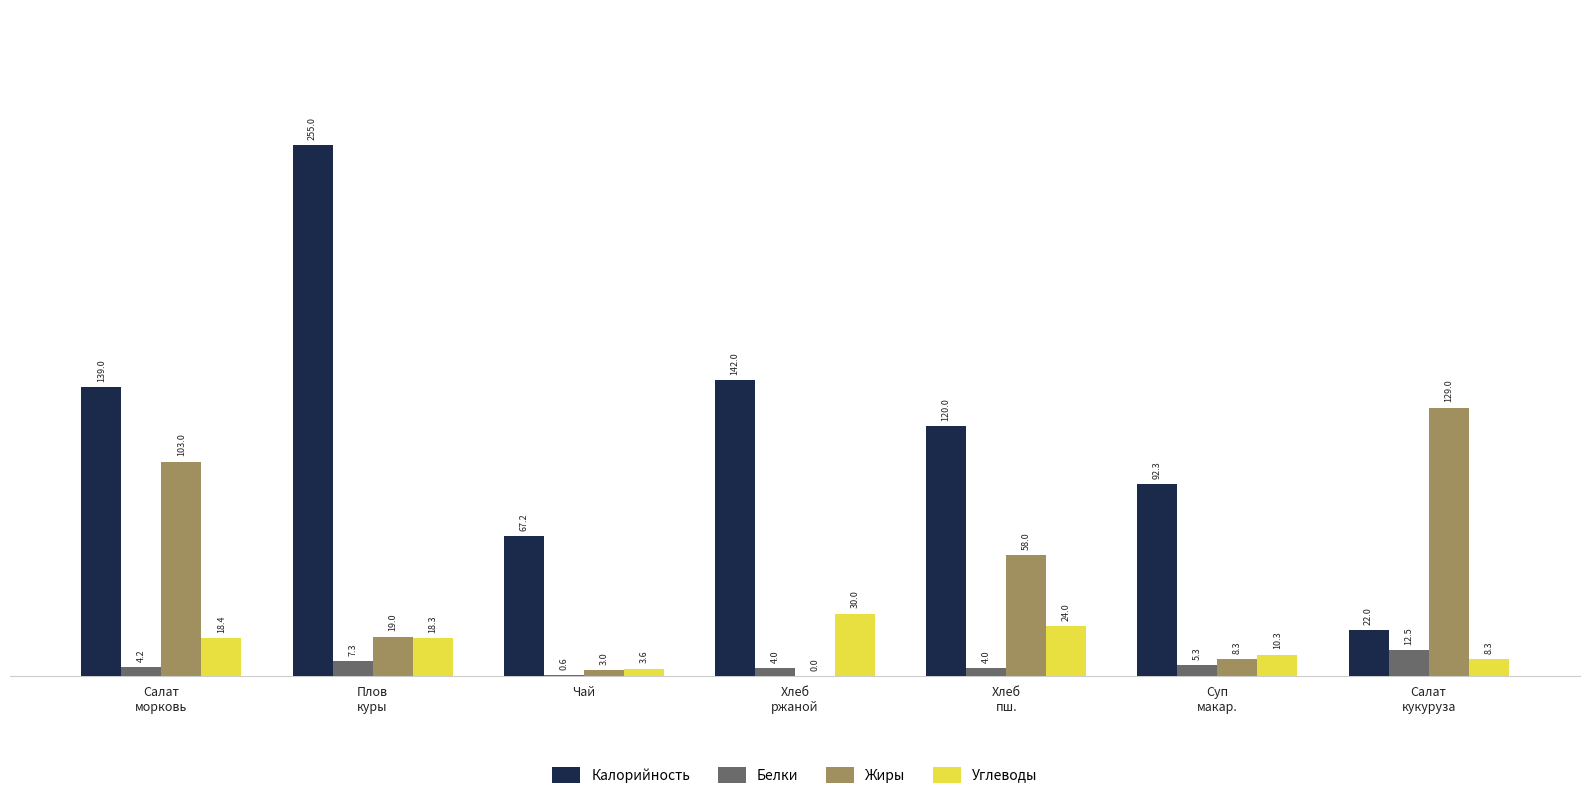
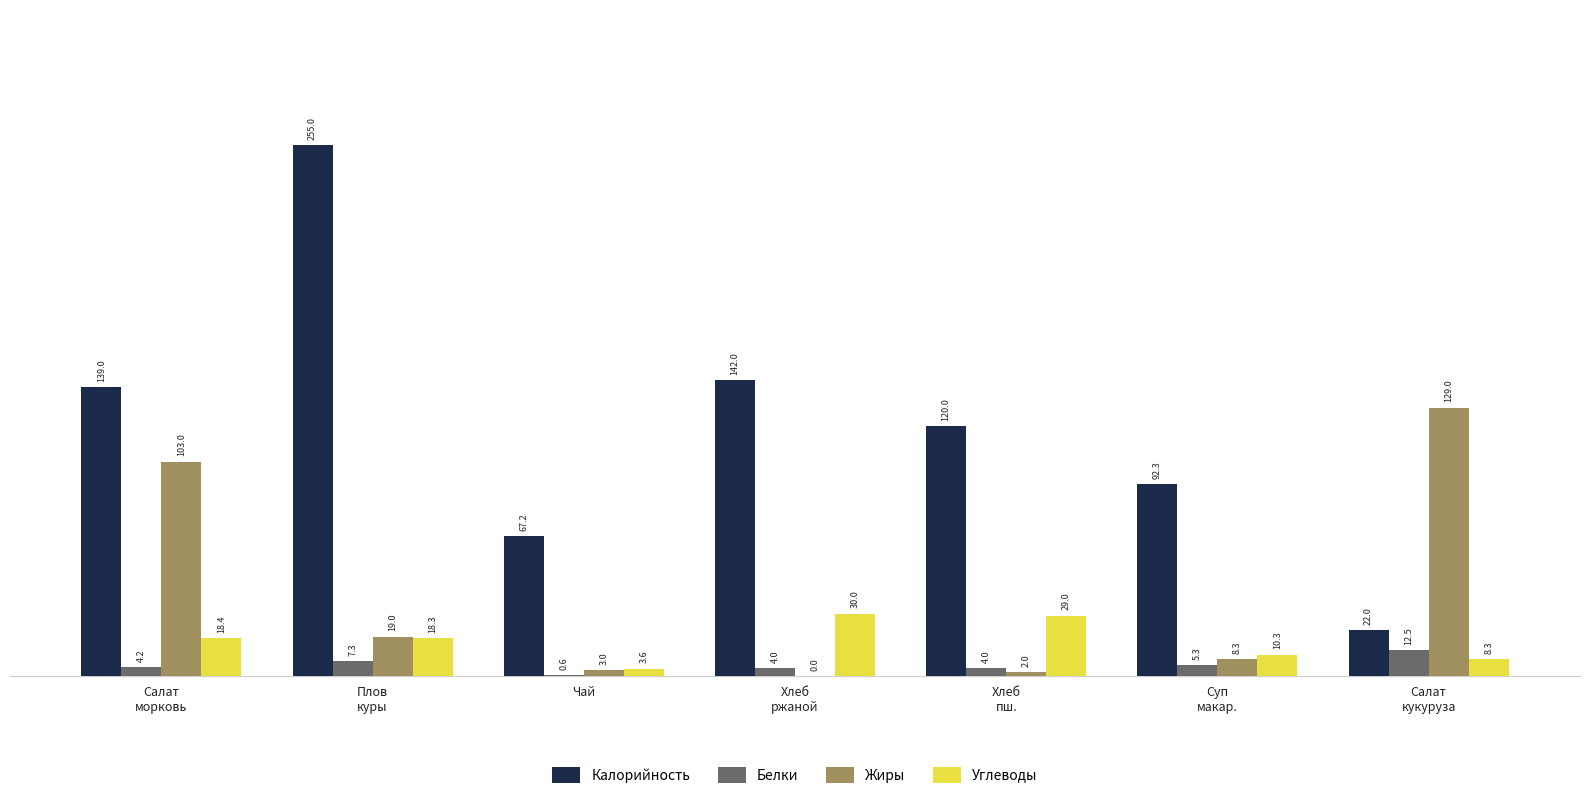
Жиры, Хлеб пш.: 58.0 -> 2.0
Углеводы, Хлеб пш.: 24.0 -> 29.0
